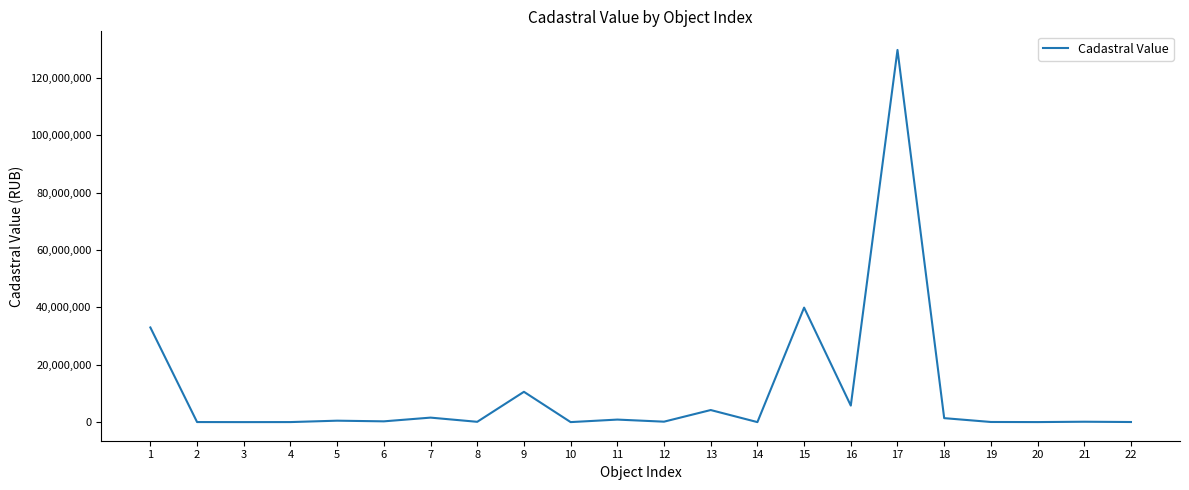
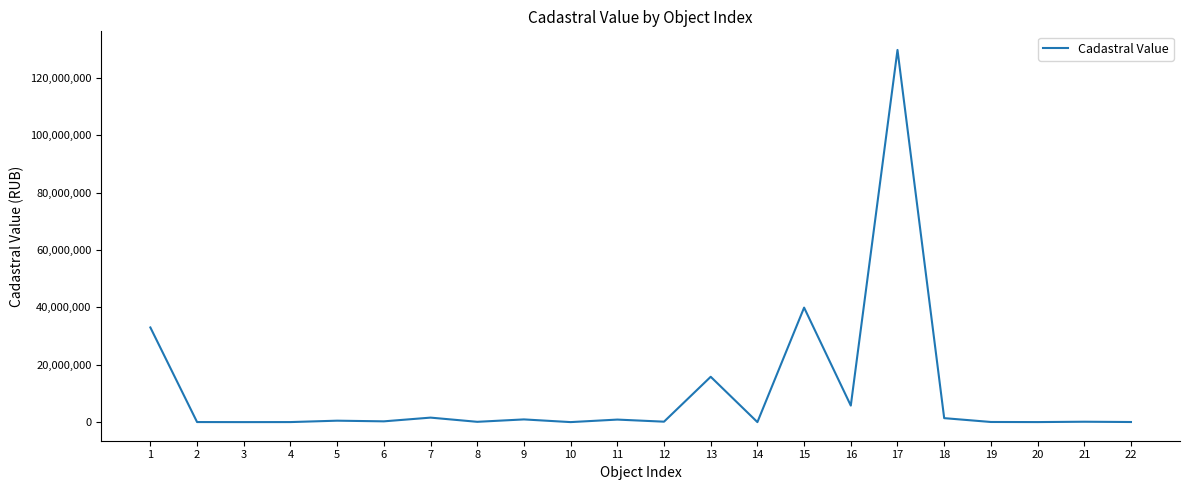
9: 11,000,000 -> 1,000,000
13: 4,000,000 -> 16,000,000
